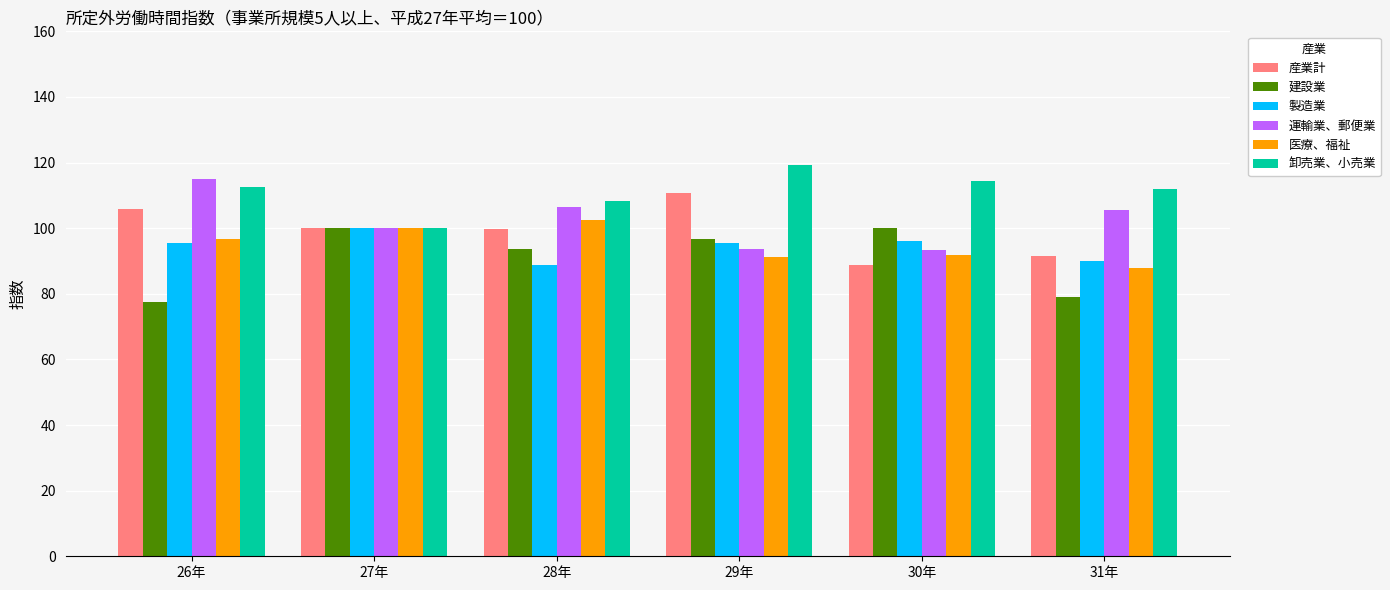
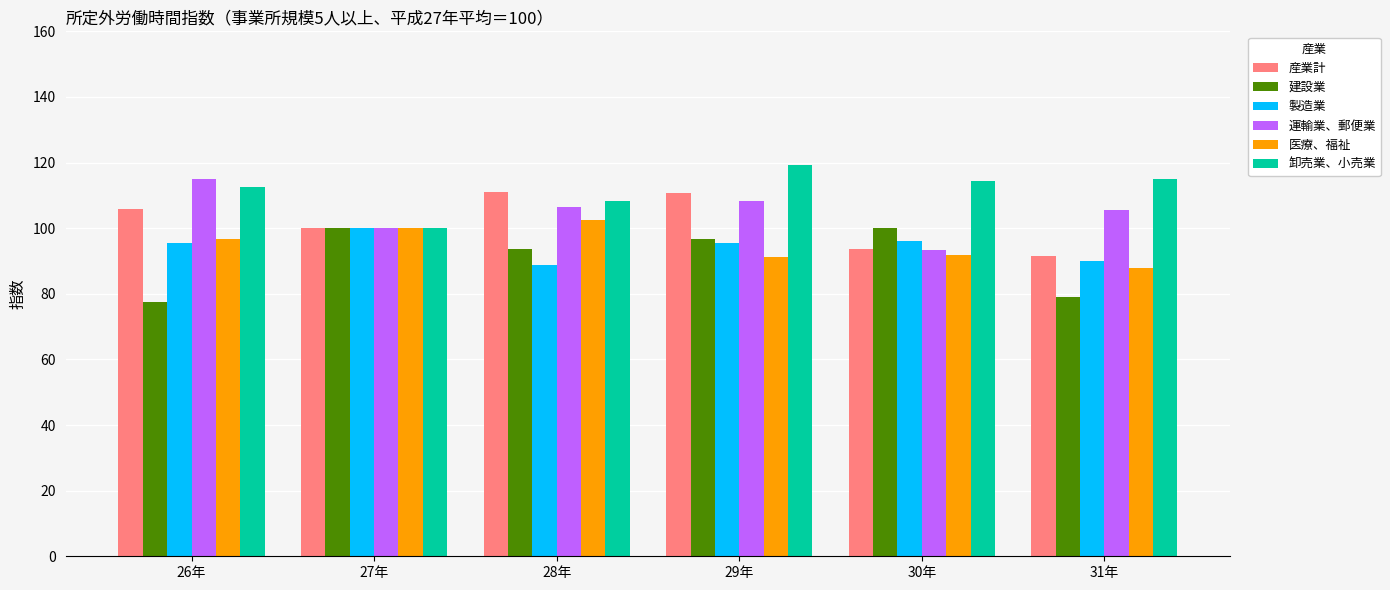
産業計, 28年: 100 -> 111
運輸業、郵便業, 29年: 94 -> 108
産業計, 30年: 89 -> 94
卸売業、小売業, 31年: 112 -> 115
